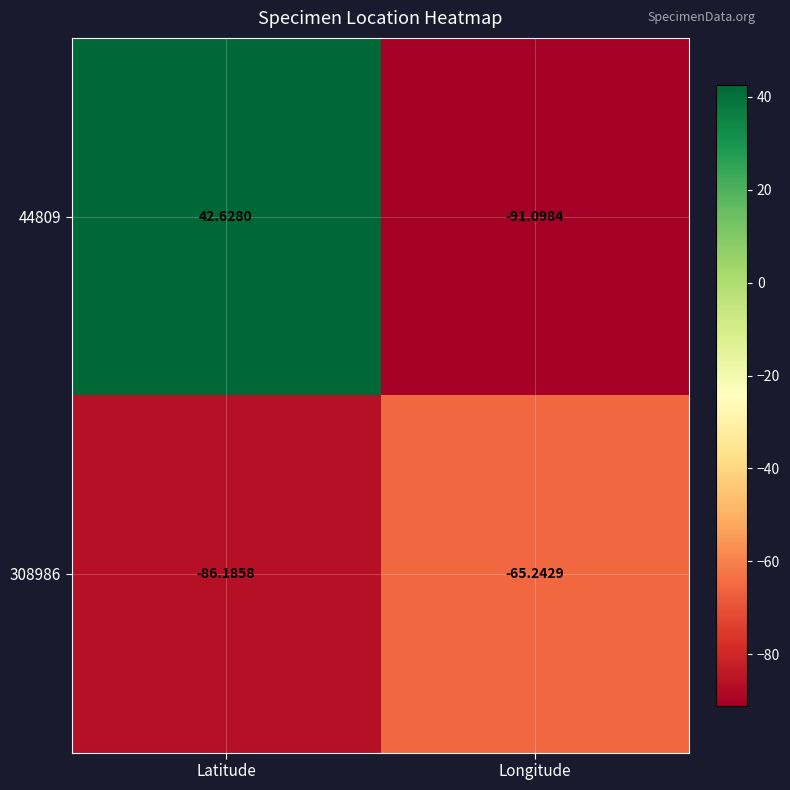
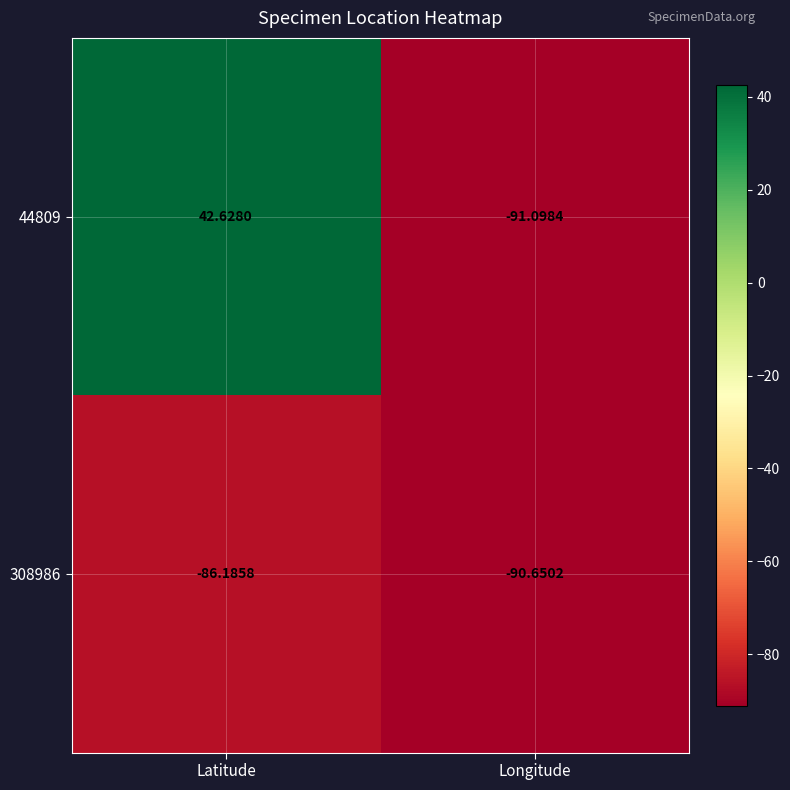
308986, Longitude: -65.2429 -> -90.6502
